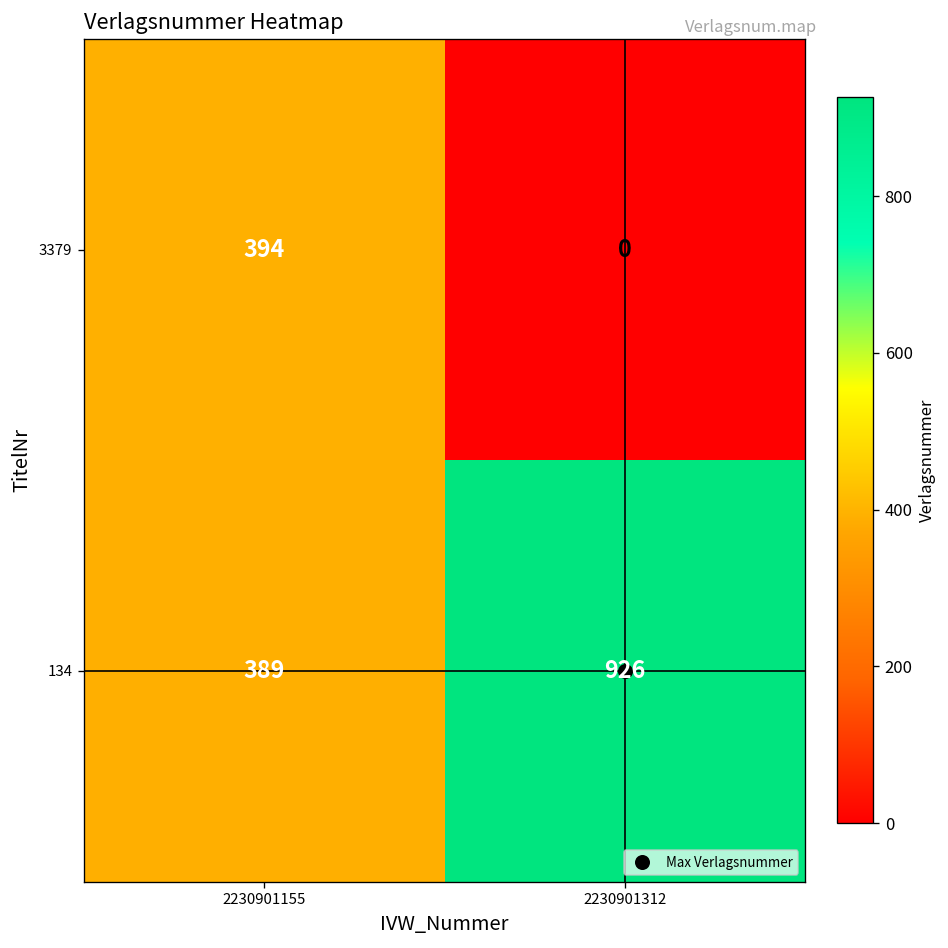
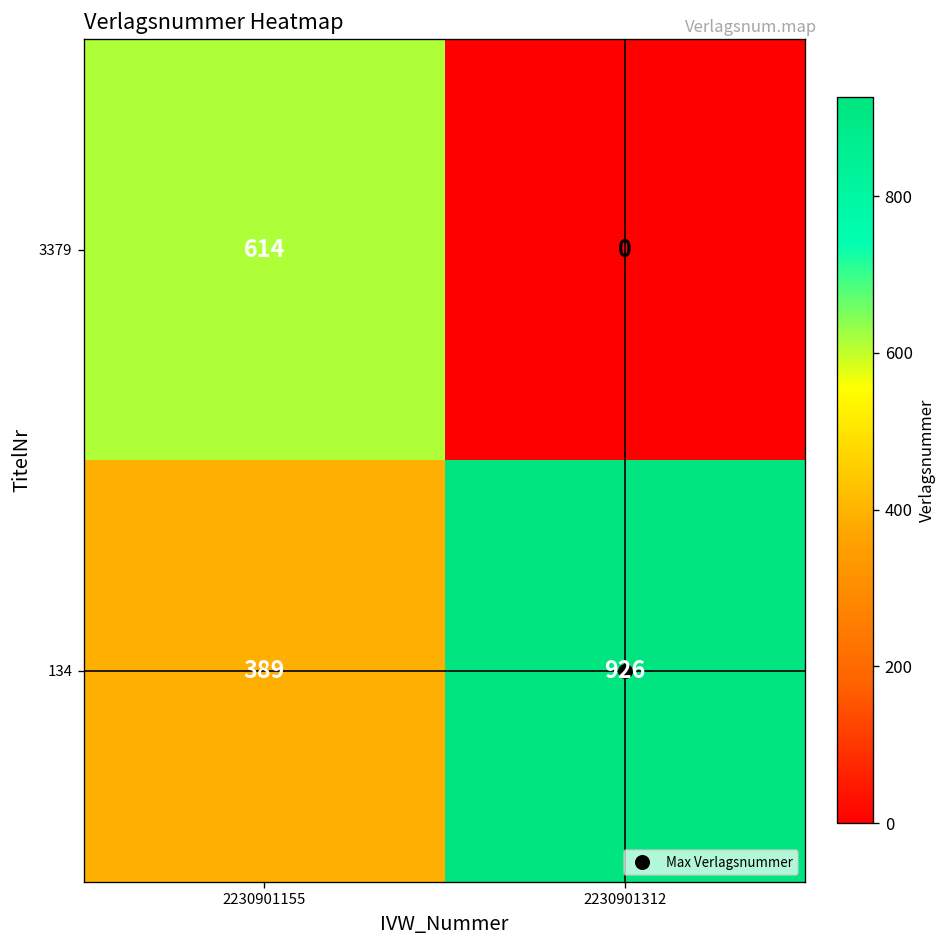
3379, 2230901155: 394 -> 614
